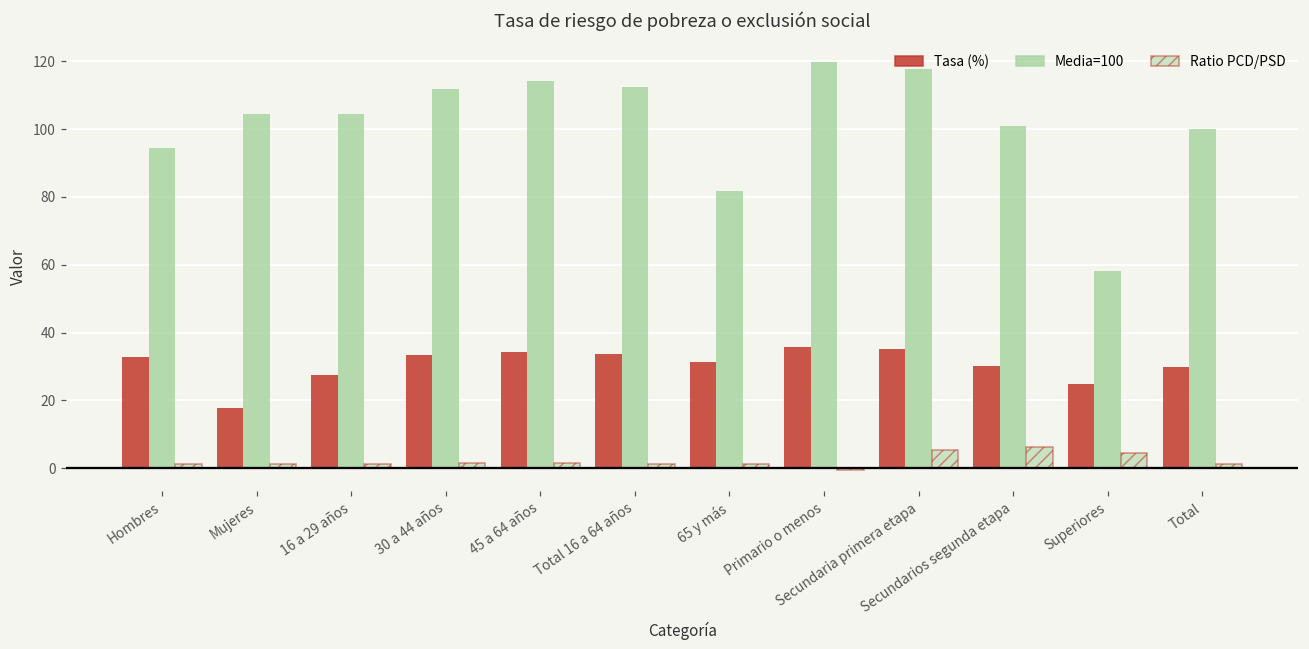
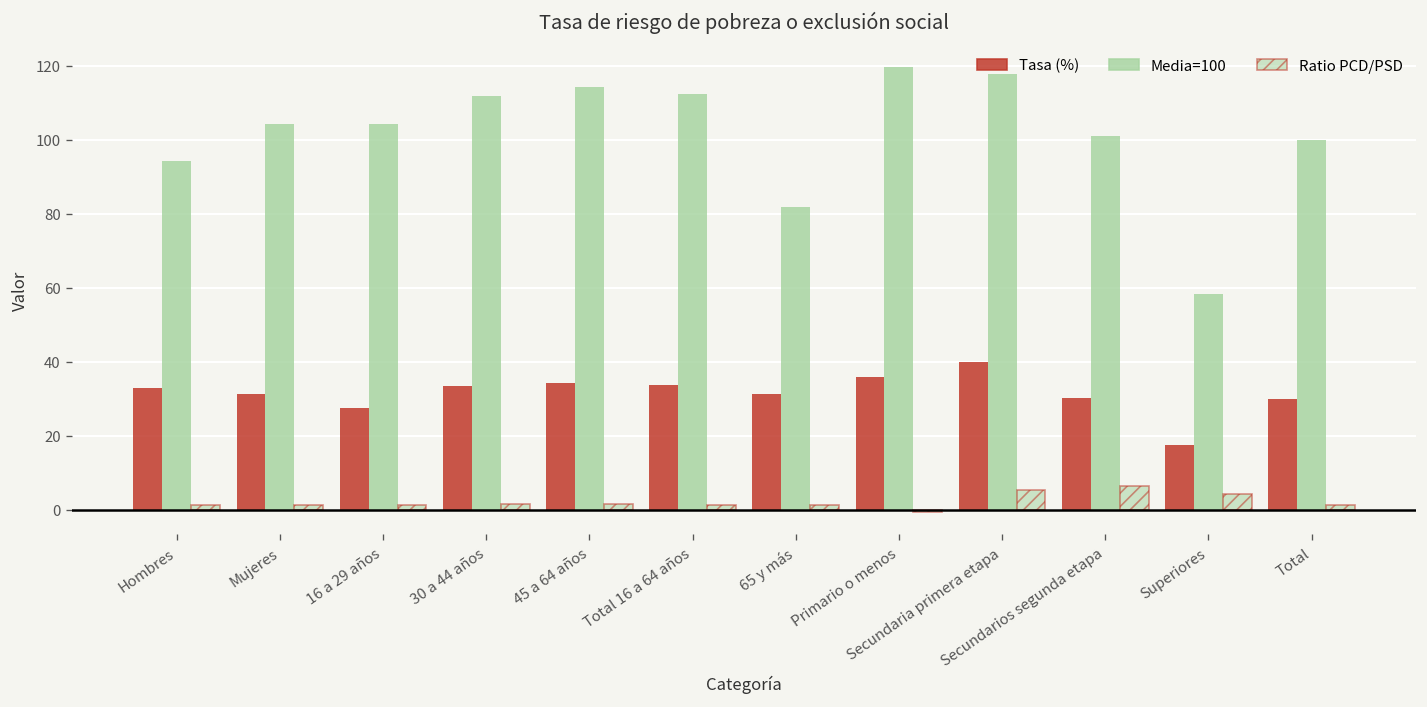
Tasa (%), Mujeres: 18 -> 31
Tasa (%), Secundaria primera etapa: 35 -> 40
Tasa (%), Superiores: 25 -> 18
